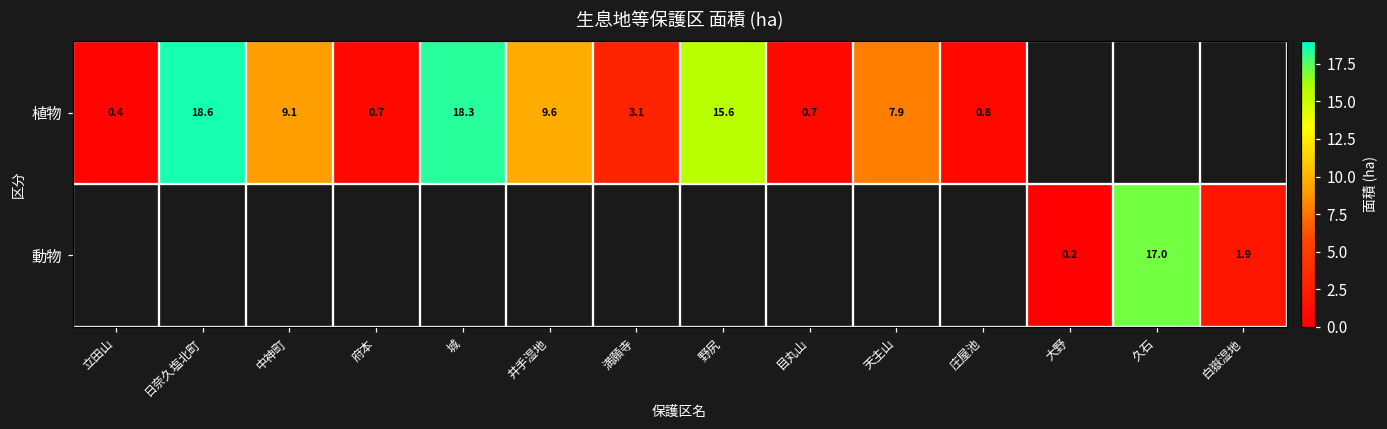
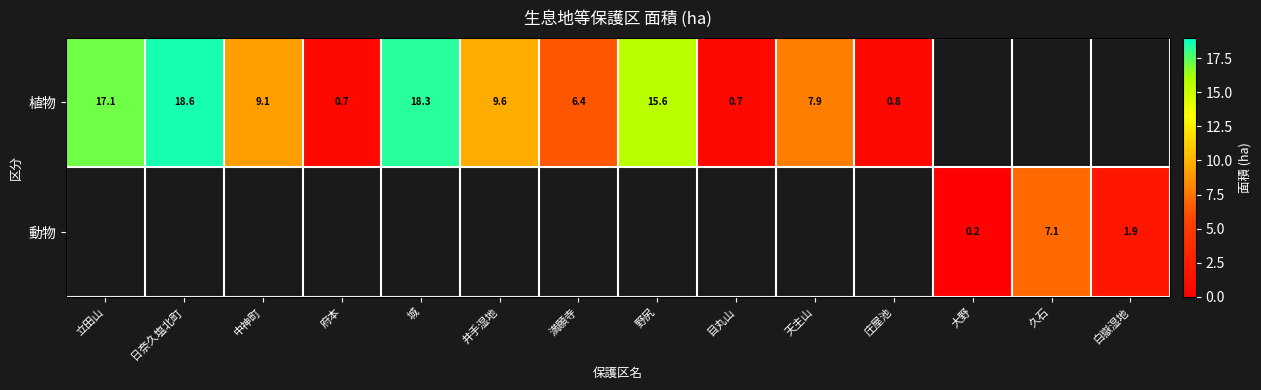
植物, 立田山: 0.4 -> 17.1
植物, 満願寺: 3.1 -> 6.4
動物, 久石: 17.0 -> 7.1
